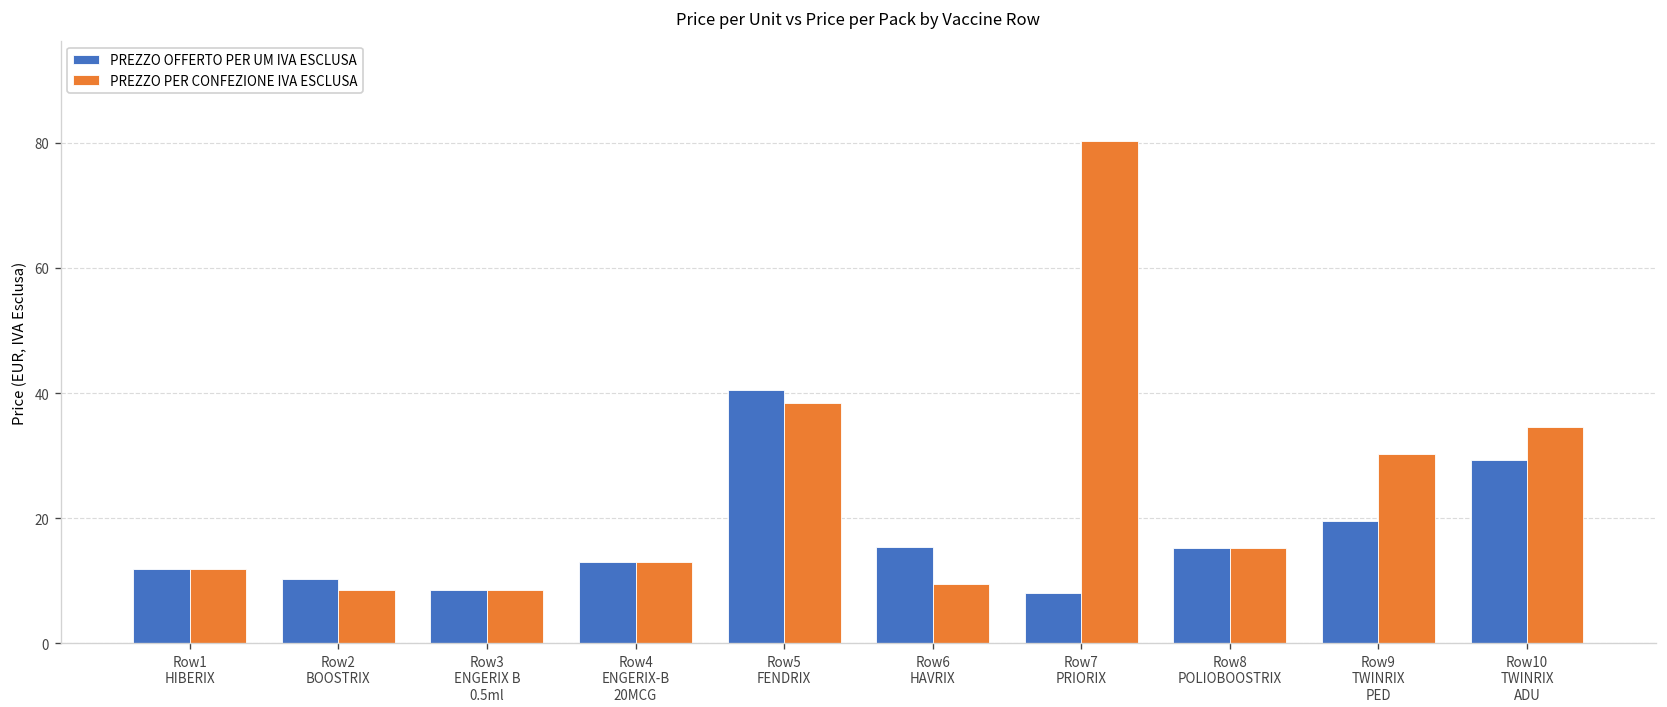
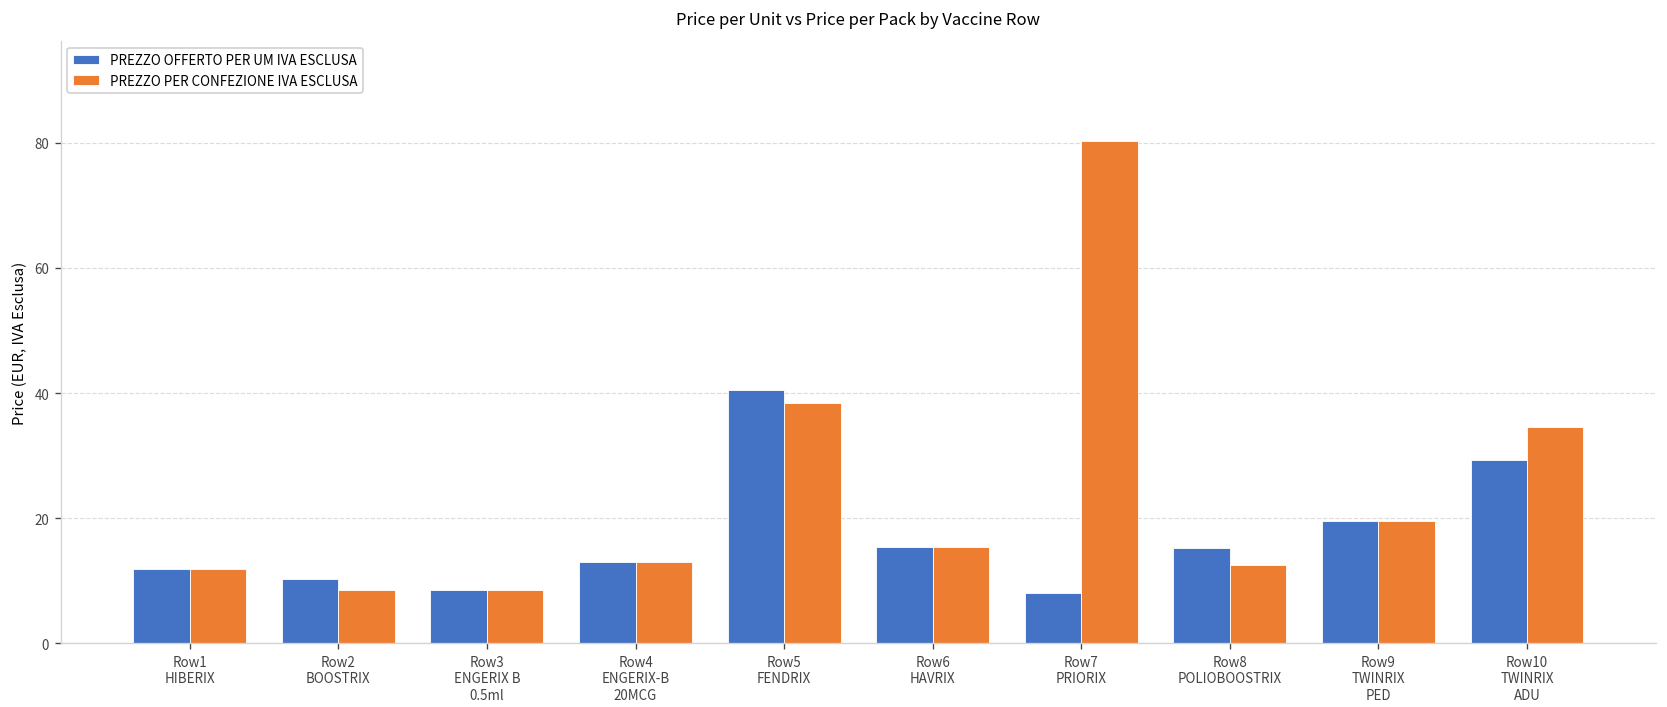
PREZZO PER CONFEZIONE IVA ESCLUSA, Row6 HAVRIX: 9 -> 15
PREZZO PER CONFEZIONE IVA ESCLUSA, Row8 POLIOBOOSTRIX: 15 -> 13
PREZZO PER CONFEZIONE IVA ESCLUSA, Row9 TWINRIX PED: 30 -> 20
